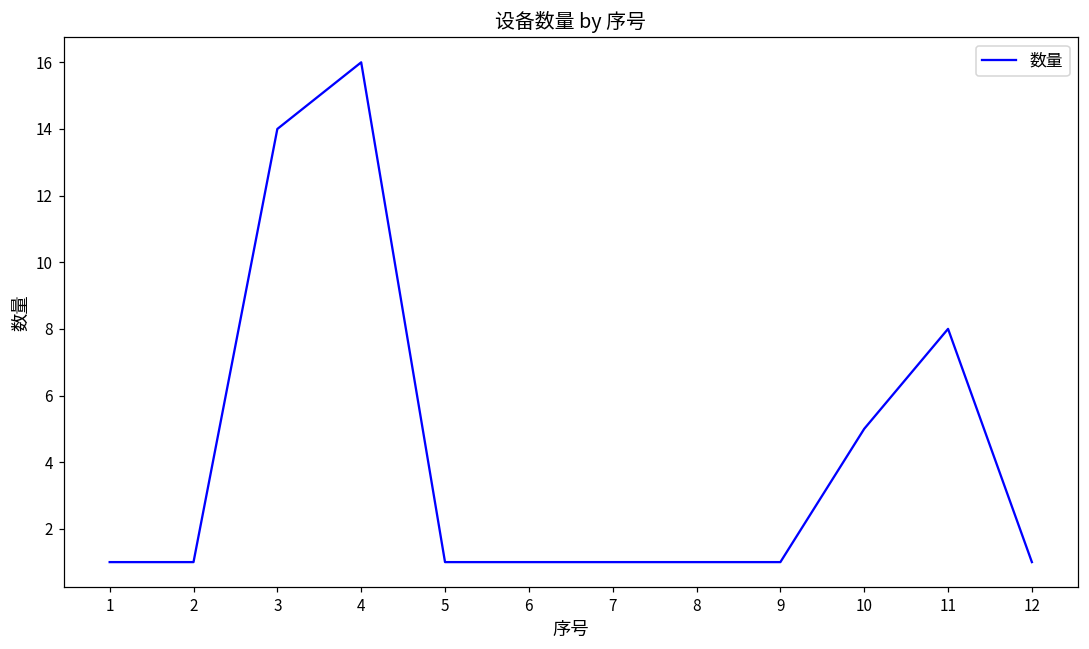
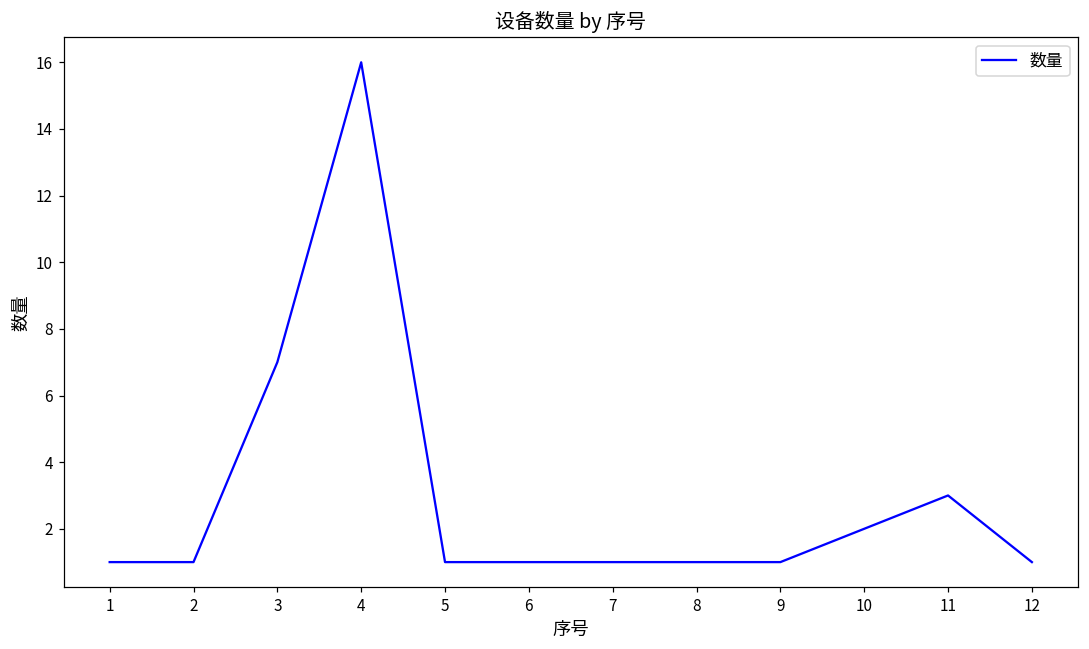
3: 14 -> 7
10: 5 -> 2
11: 8 -> 3
